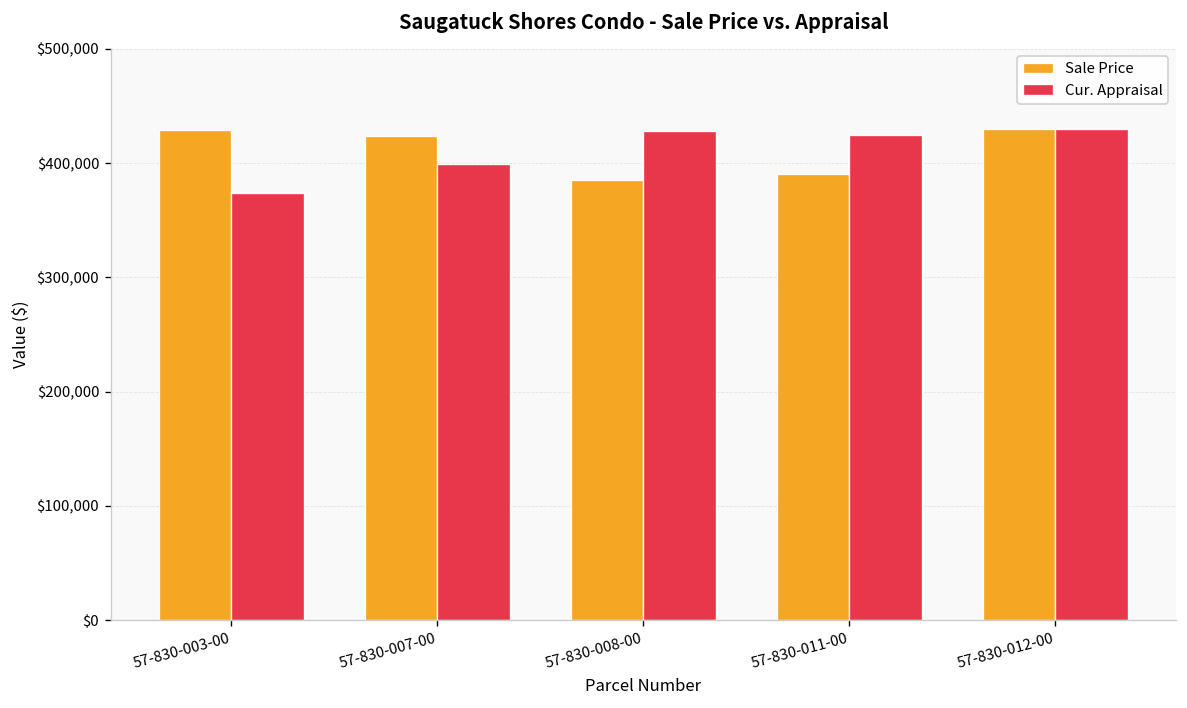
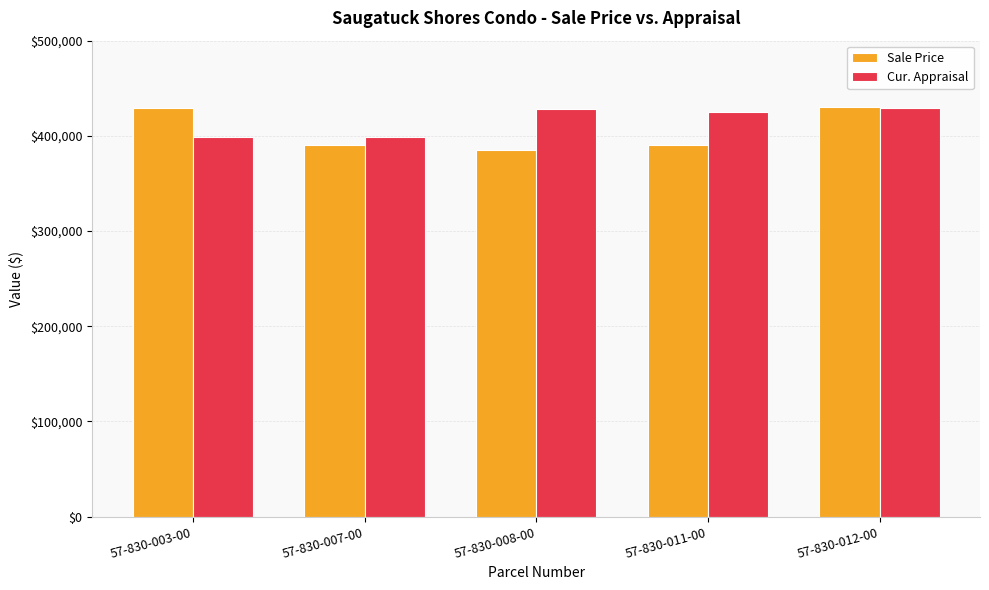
Cur. Appraisal, 57-830-003-00: $370,000 -> $400,000
Sale Price, 57-830-007-00: $420,000 -> $390,000
